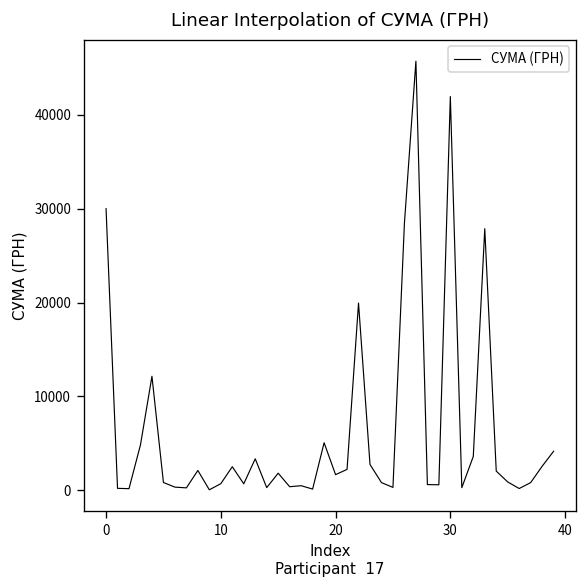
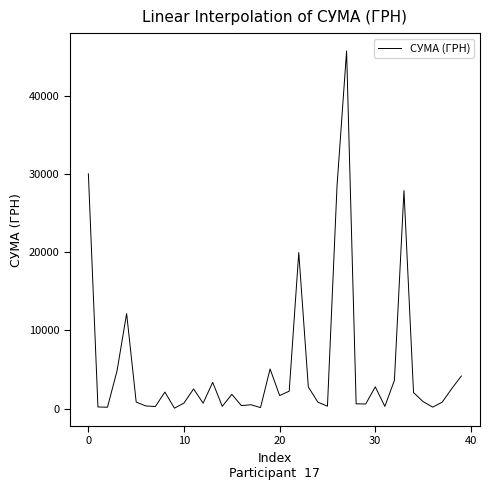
30: 42000 -> 3000
